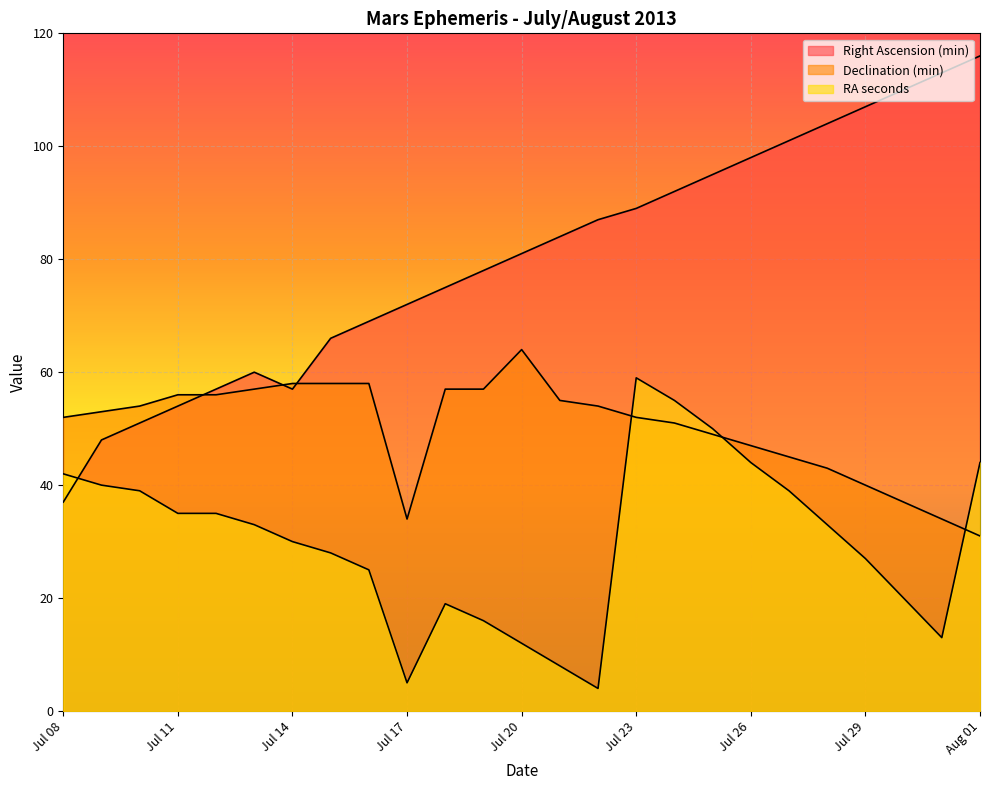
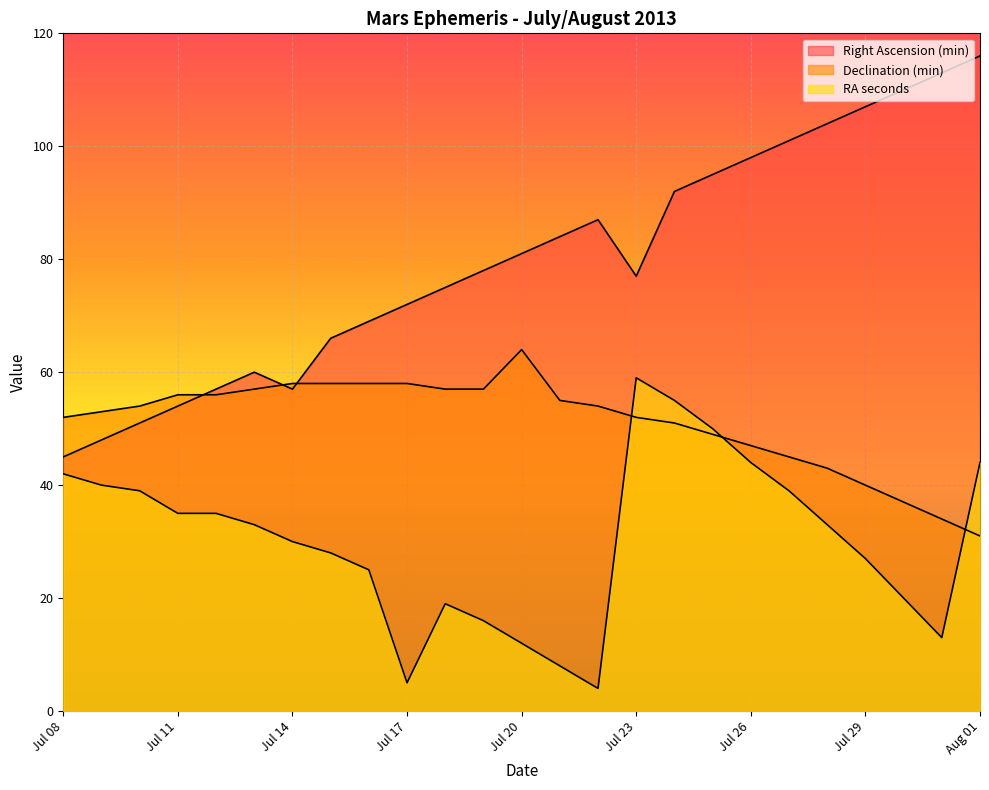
Right Ascension (min), Jul 08: 37 -> 45
Declination (min), Jul 17: 34 -> 58
Right Ascension (min), Jul 23: 89 -> 77
